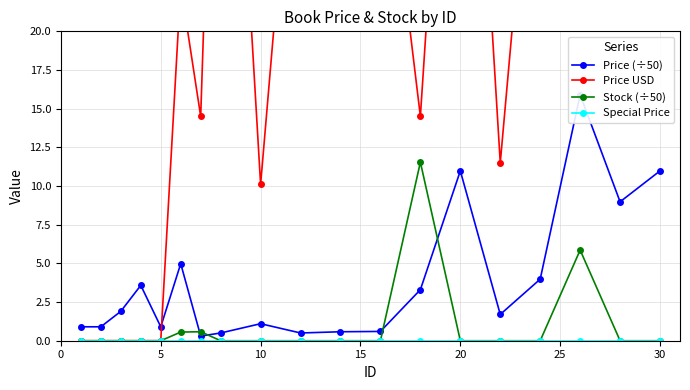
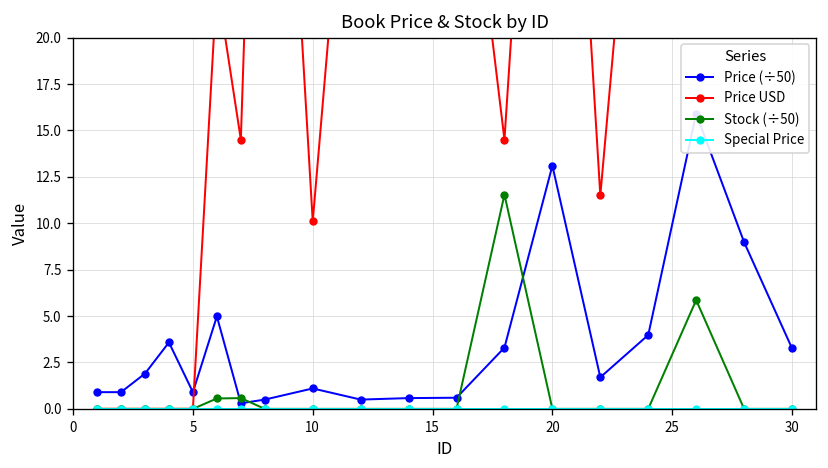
Price (÷50), 20: 11.0 -> 13.1
Price (÷50), 30: 11.0 -> 3.3
